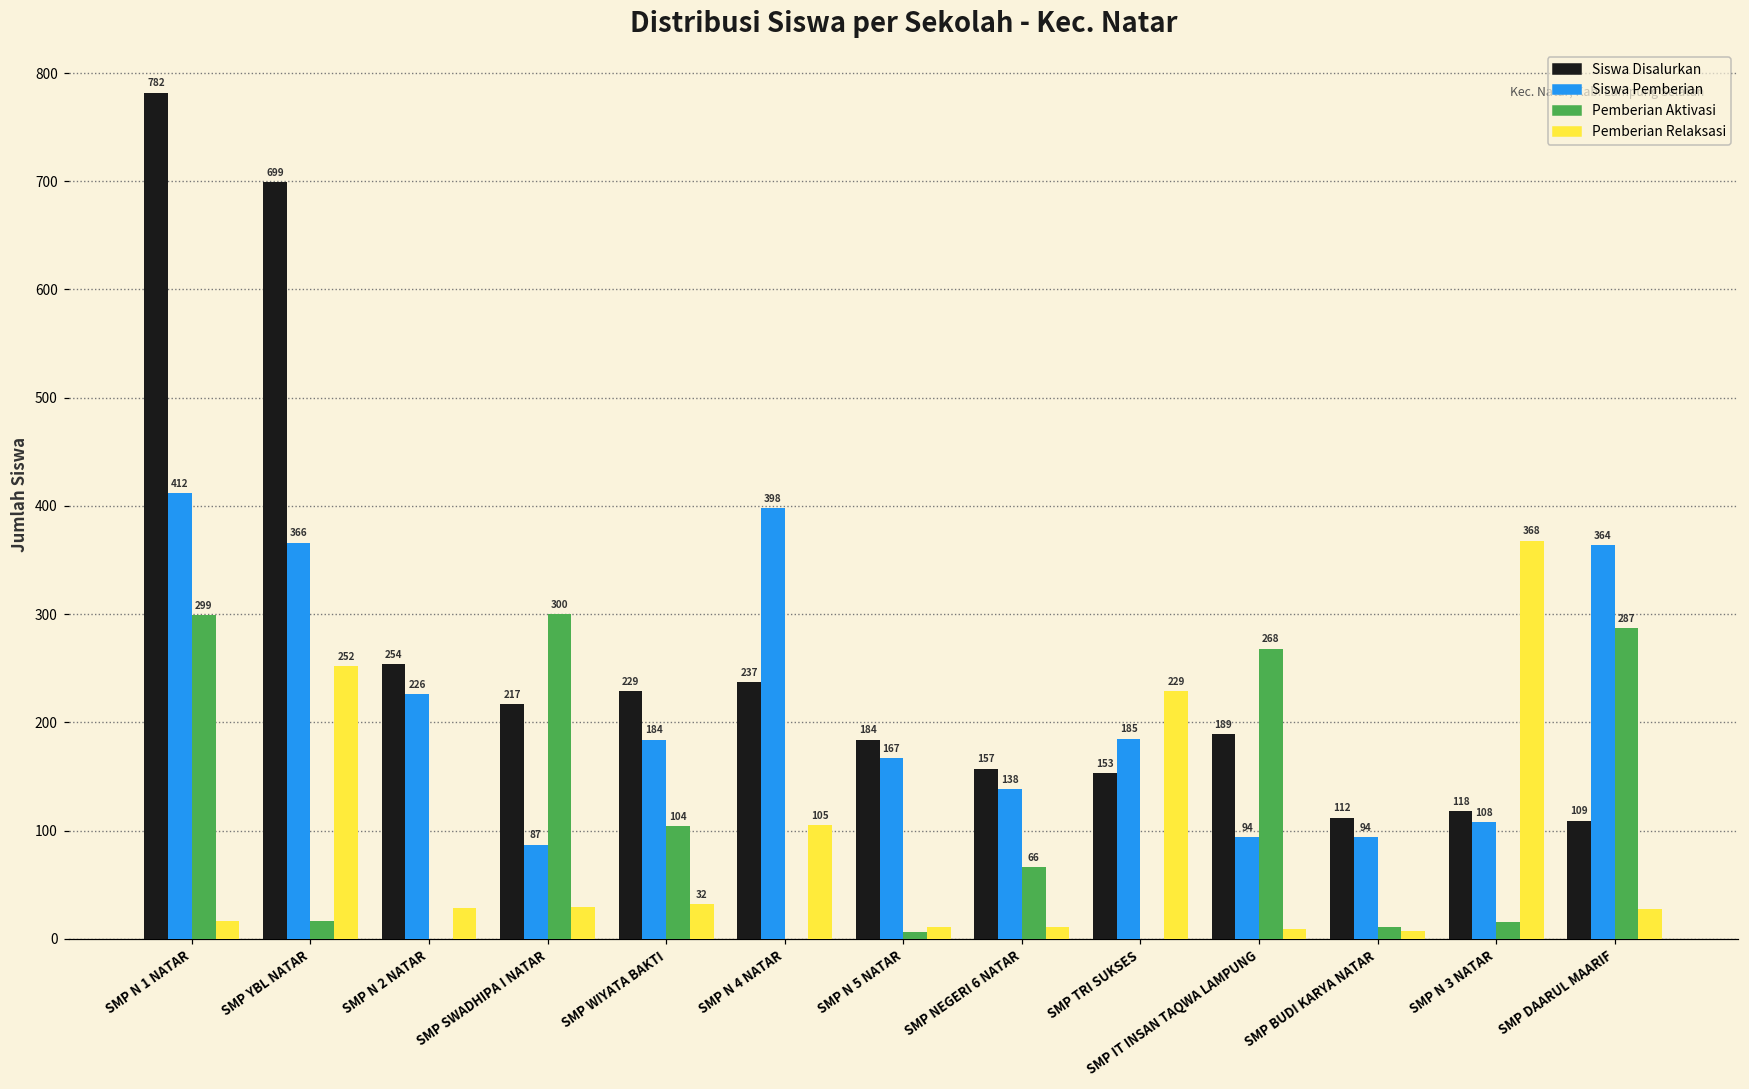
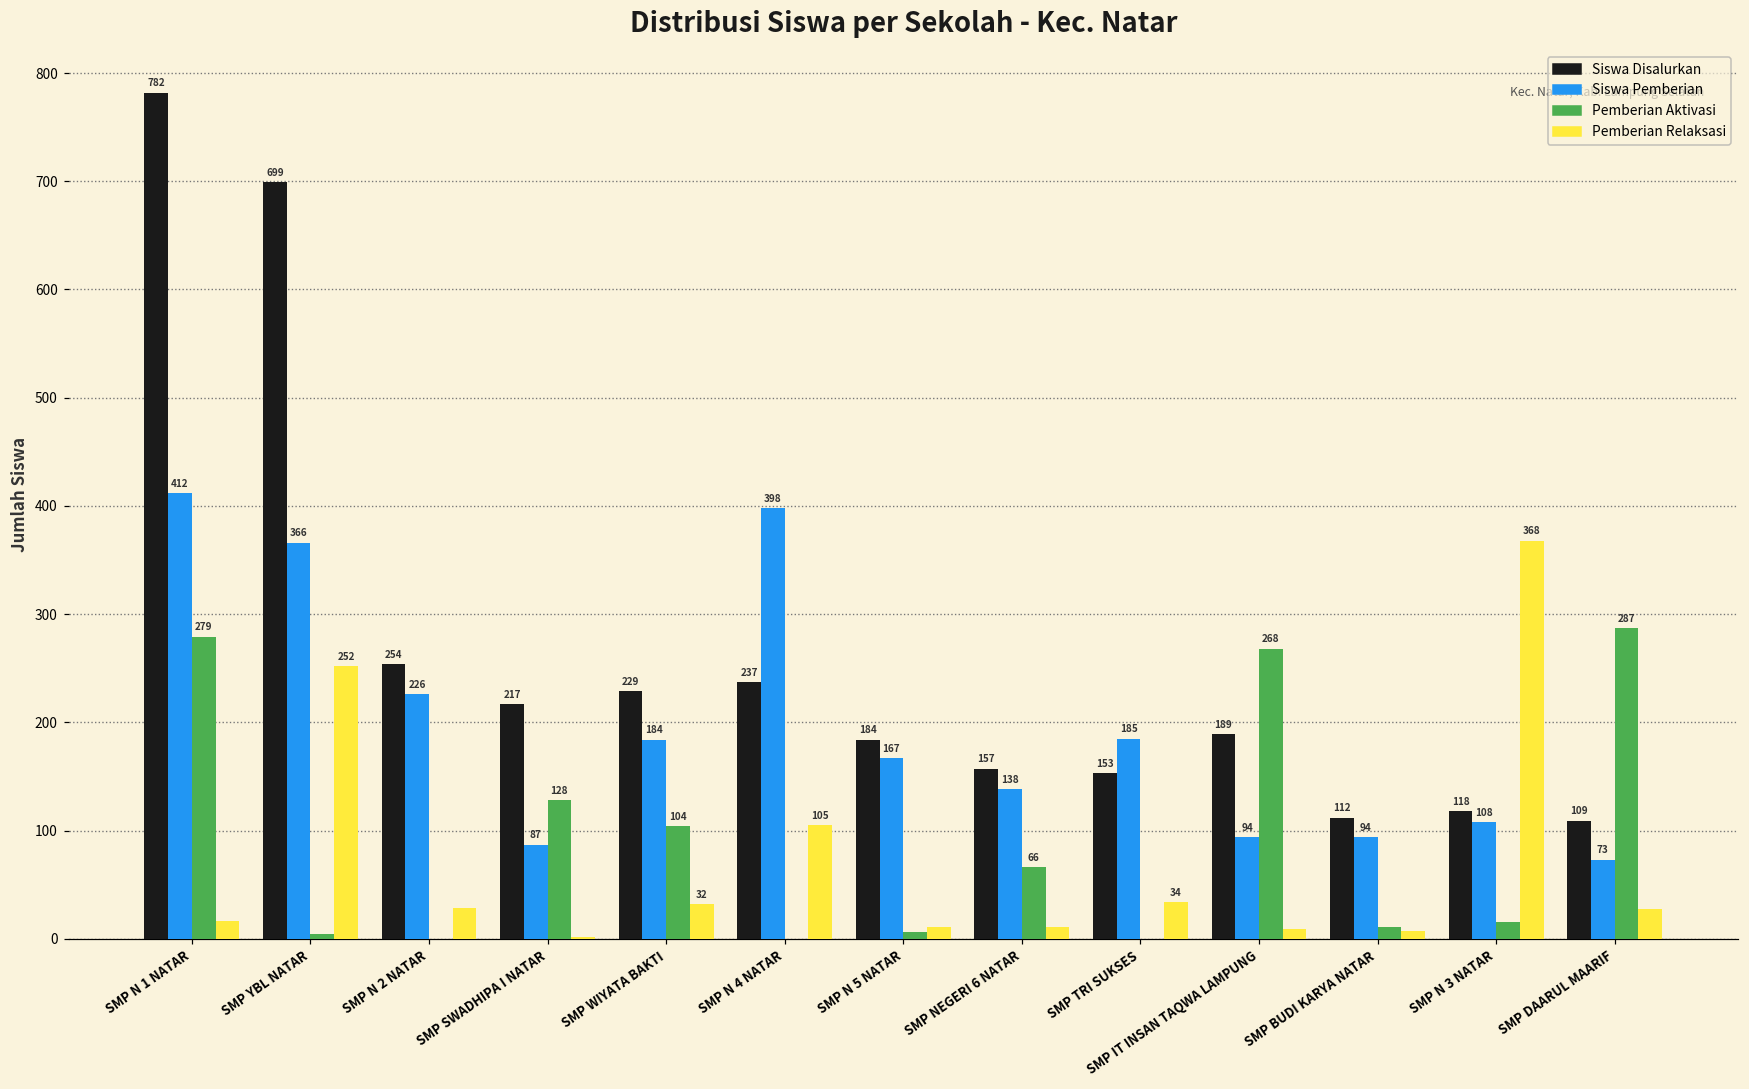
Pemberian Aktivasi, SMP N 1 NATAR: 299 -> 279
Pemberian Aktivasi, SMP YBL NATAR: 20 -> 0
Pemberian Aktivasi, SMP SWADHIPA I NATAR: 300 -> 128
Pemberian Relaksasi, SMP SWADHIPA I NATAR: 30 -> 0
Pemberian Relaksasi, SMP TRI SUKSES: 229 -> 34
Siswa Pemberian, SMP DAARUL MAARIF: 364 -> 73
